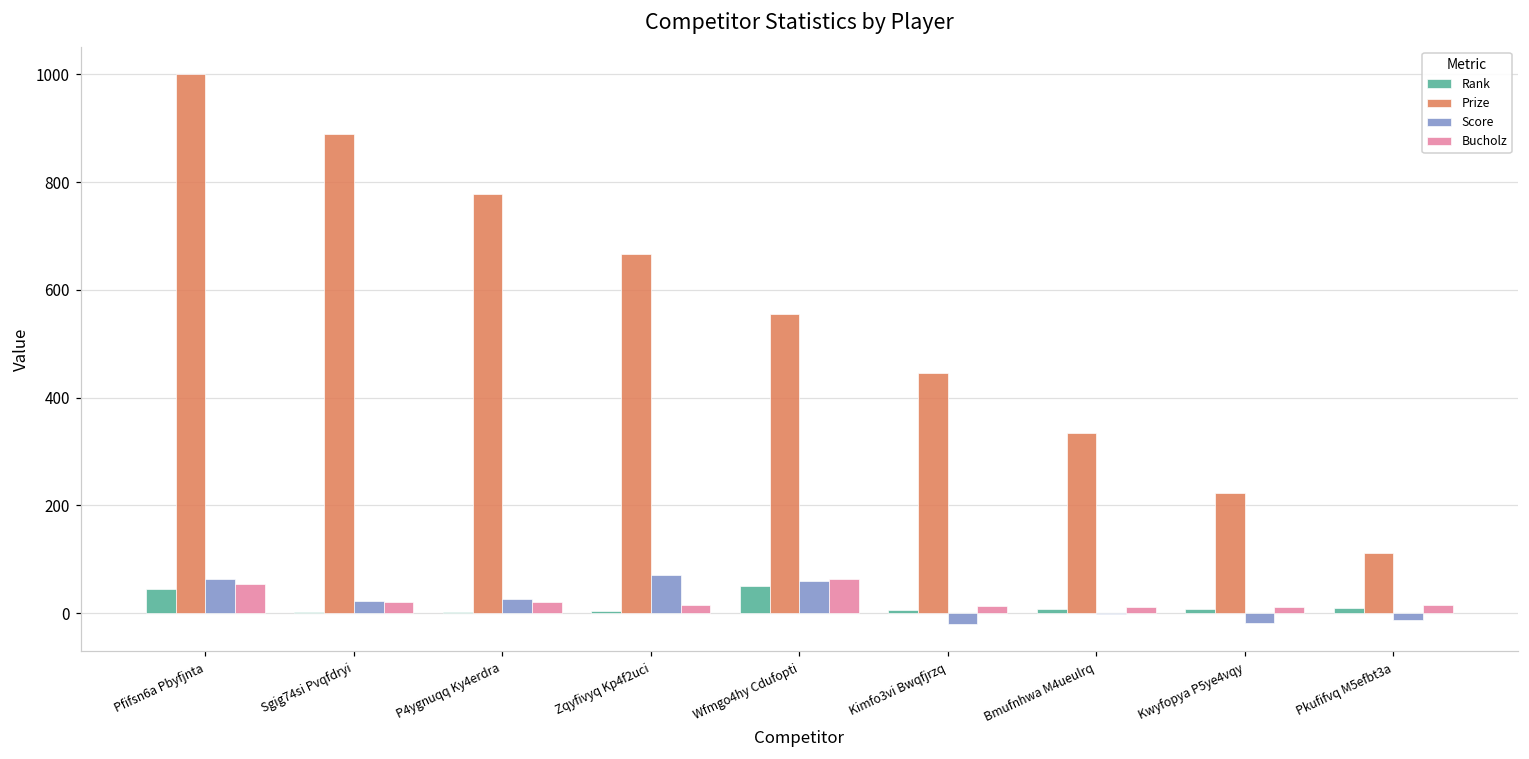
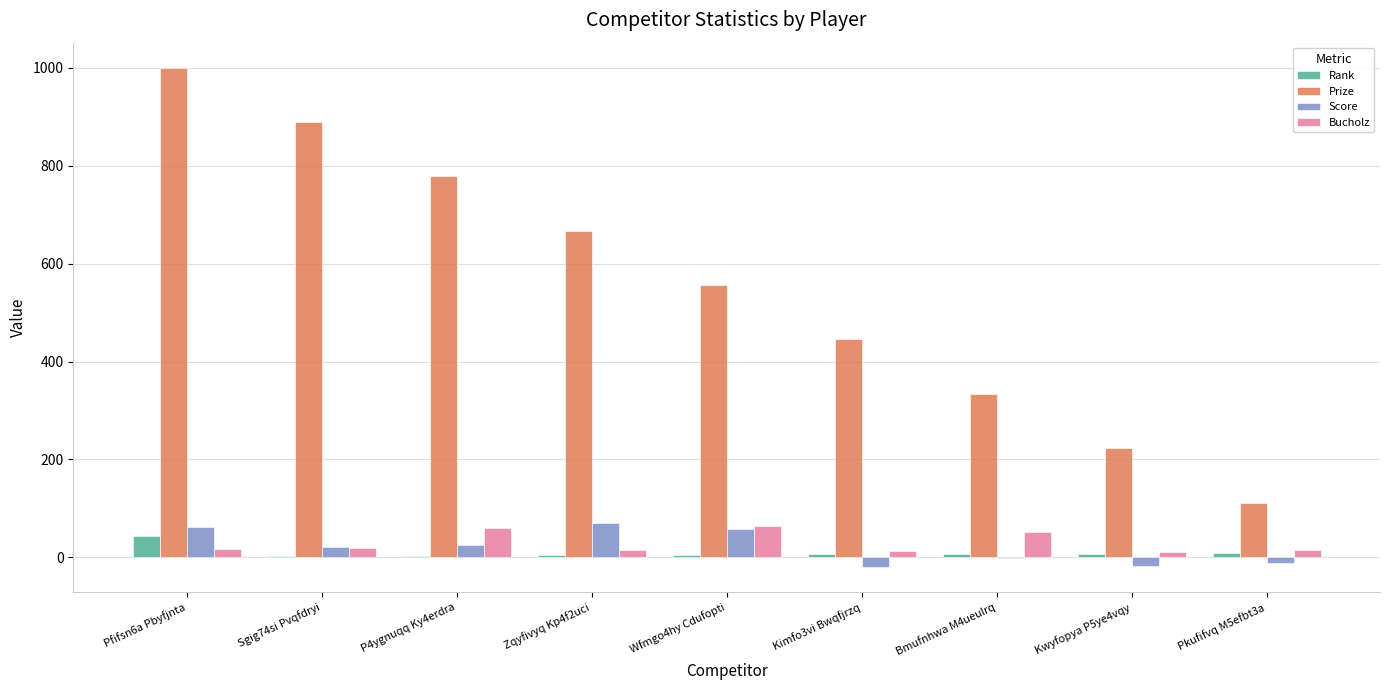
Bucholz, Pfifsn6a Pbyfjnta: 60 -> 20
Bucholz, P4ygnuqq Ky4erdra: 20 -> 60
Rank, Wfmgo4hy Cdufopti: 50 -> 10
Bucholz, Bmufnhwa M4ueulrq: 10 -> 50
